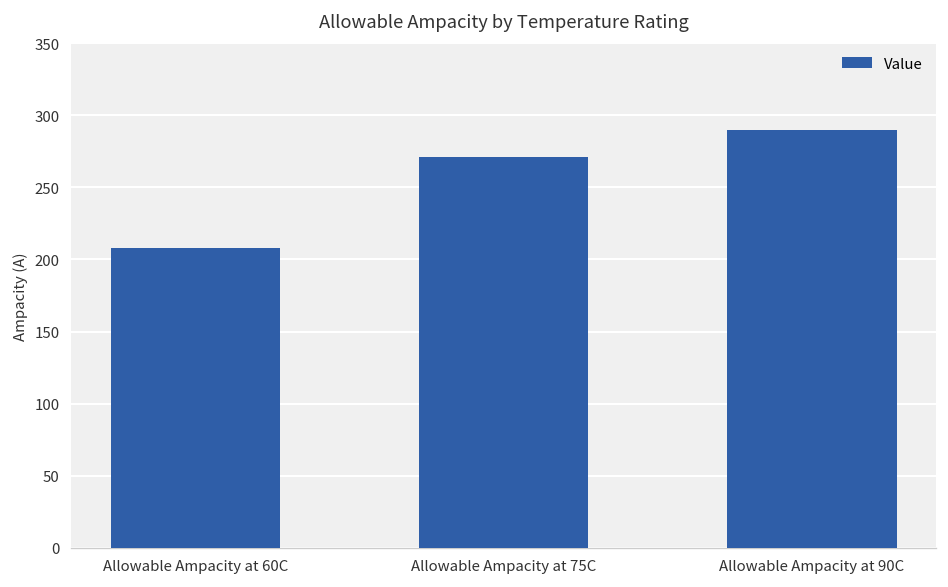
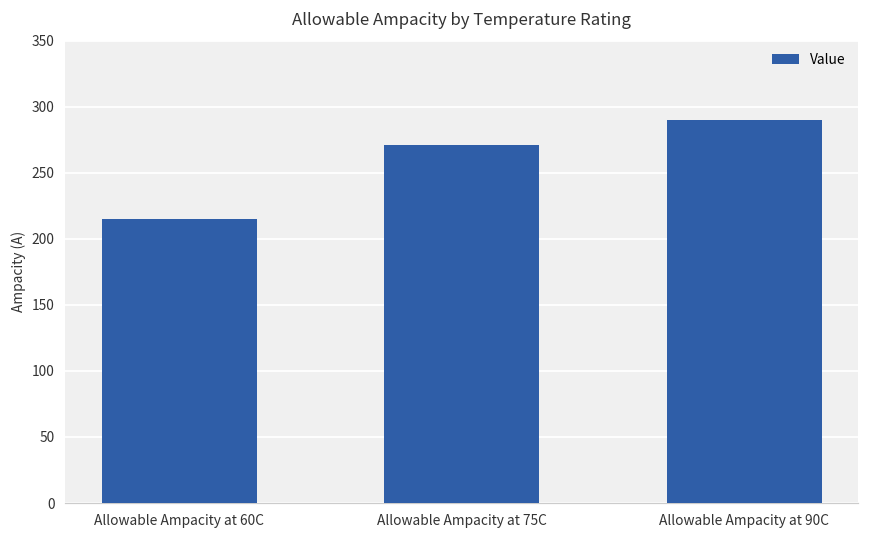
Allowable Ampacity at 60C: 208 -> 215
